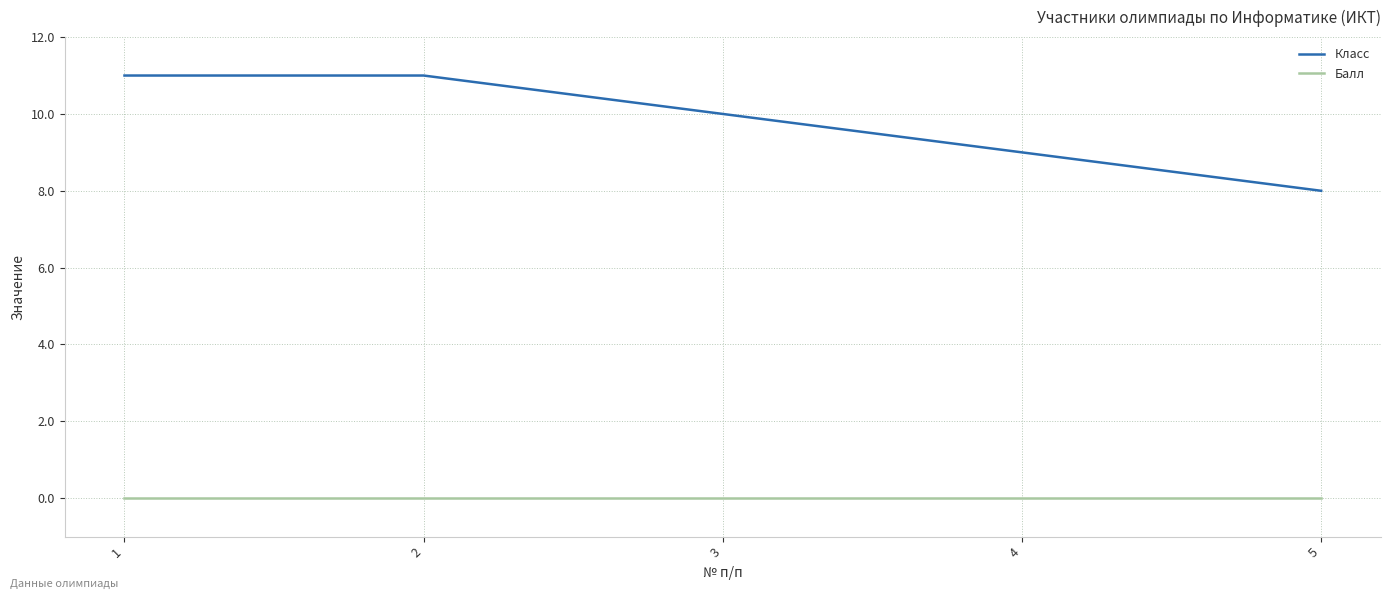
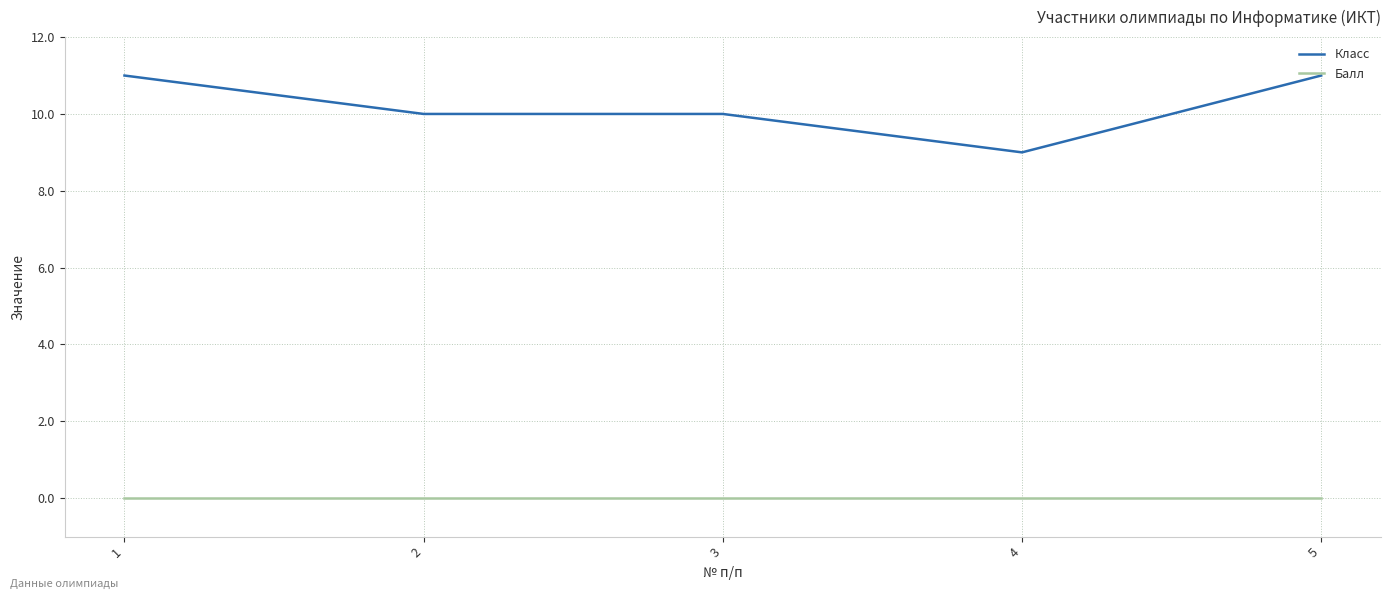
Класс, 2: 11 -> 10
Класс, 5: 8 -> 11
